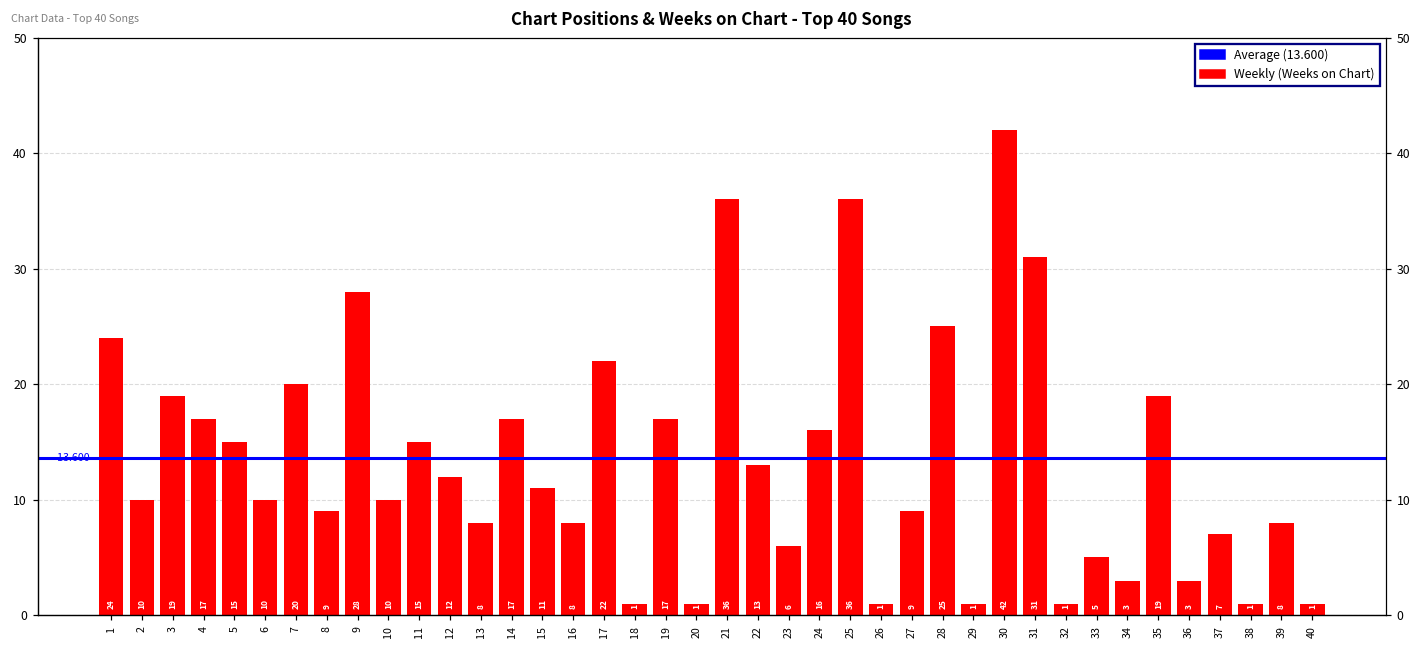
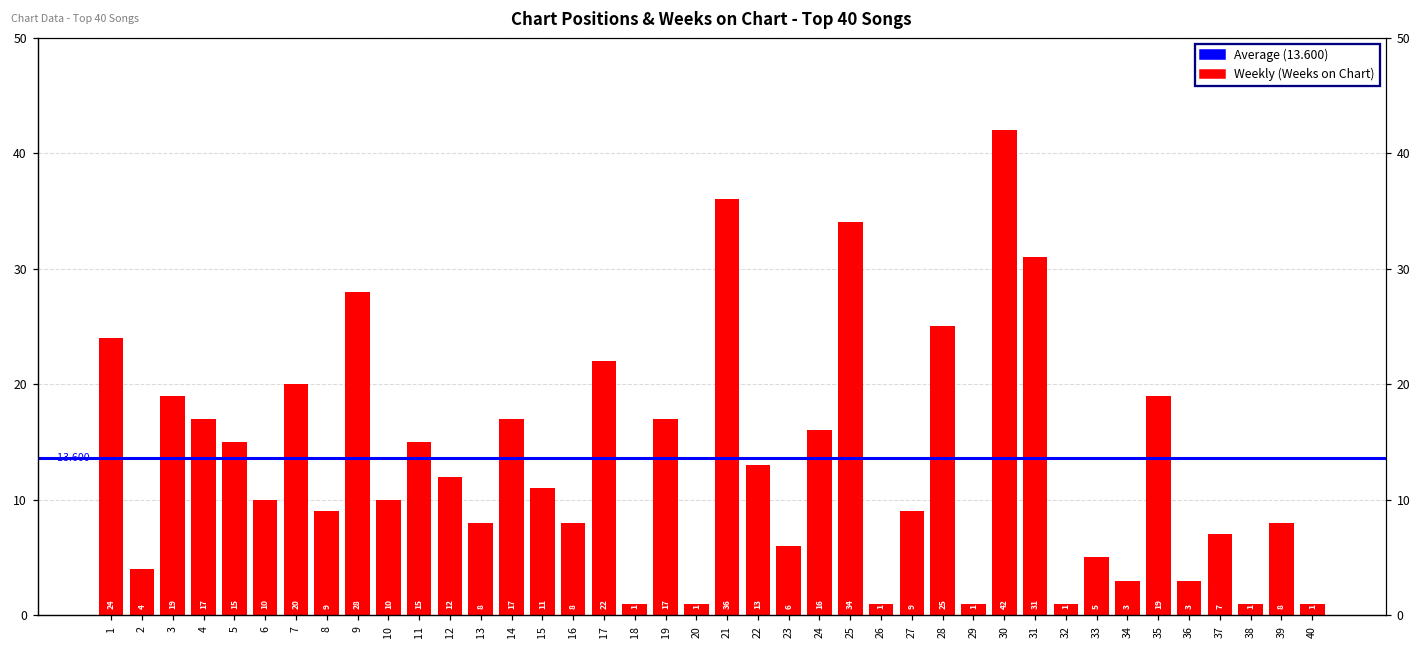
2: 10 -> 4
25: 36 -> 34
